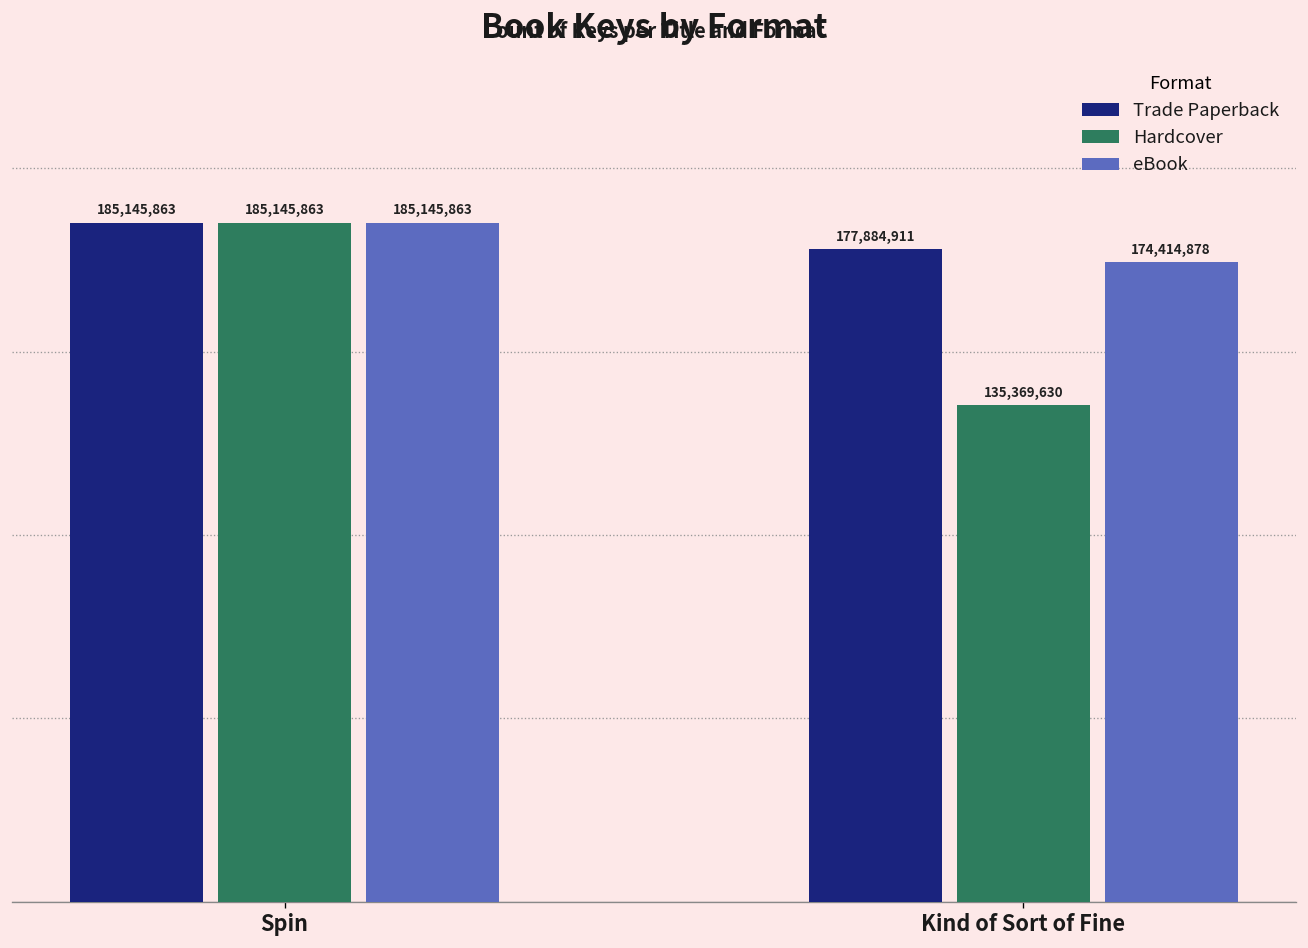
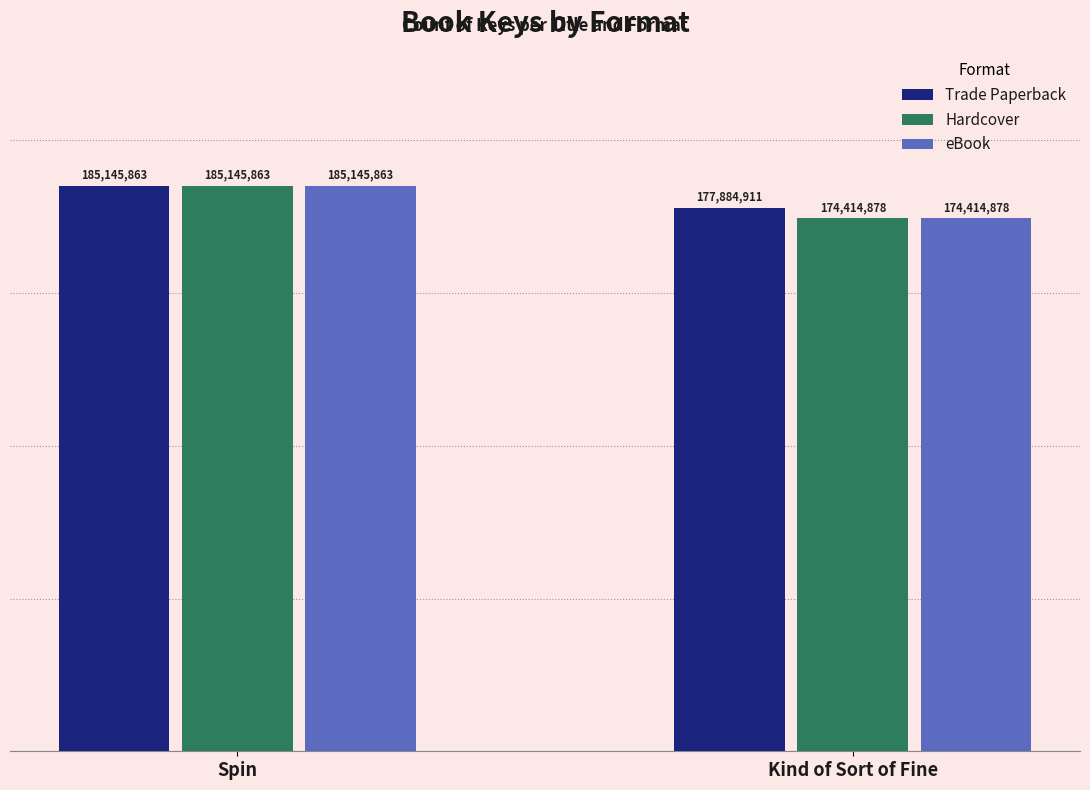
Hardcover, Kind of Sort of Fine: 135,369,630 -> 174,414,878
